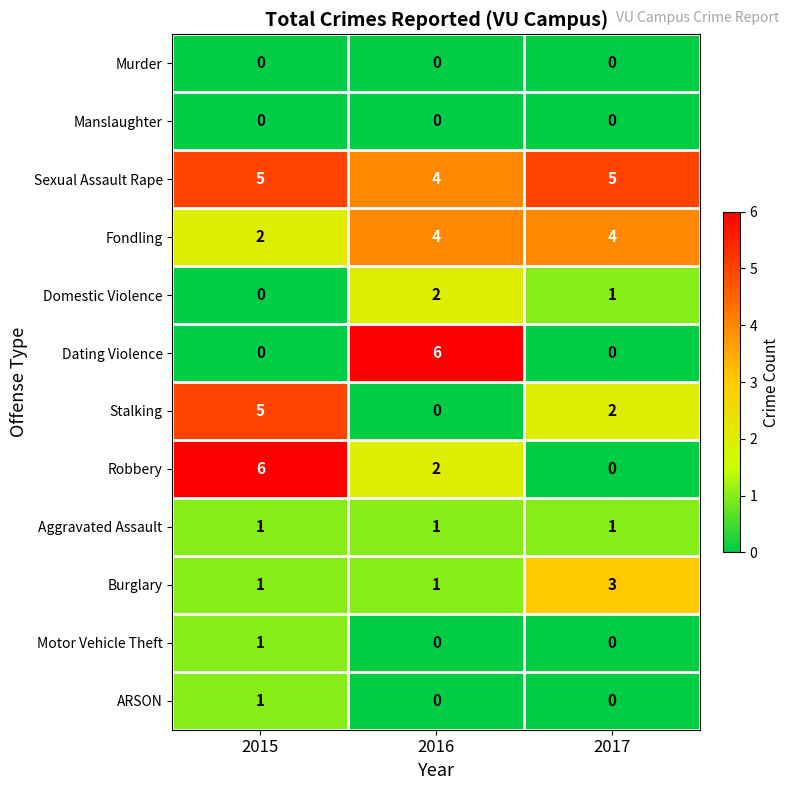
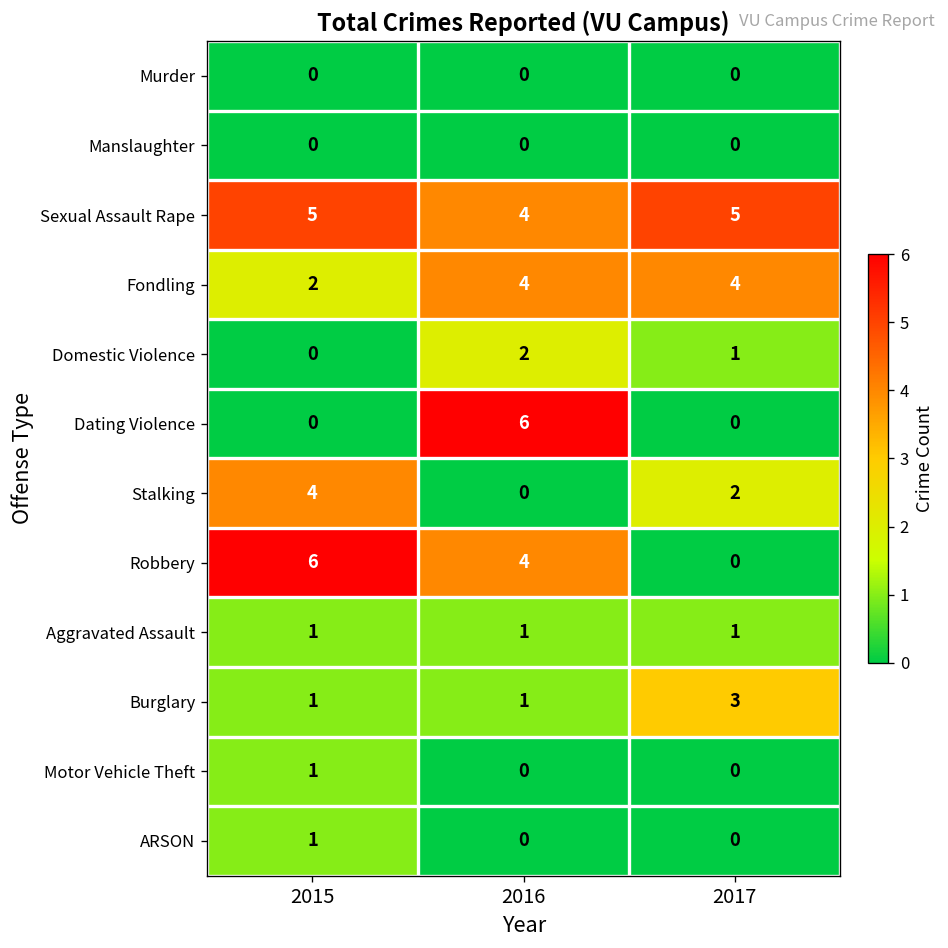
Stalking, 2015: 5 -> 4
Robbery, 2016: 2 -> 4
